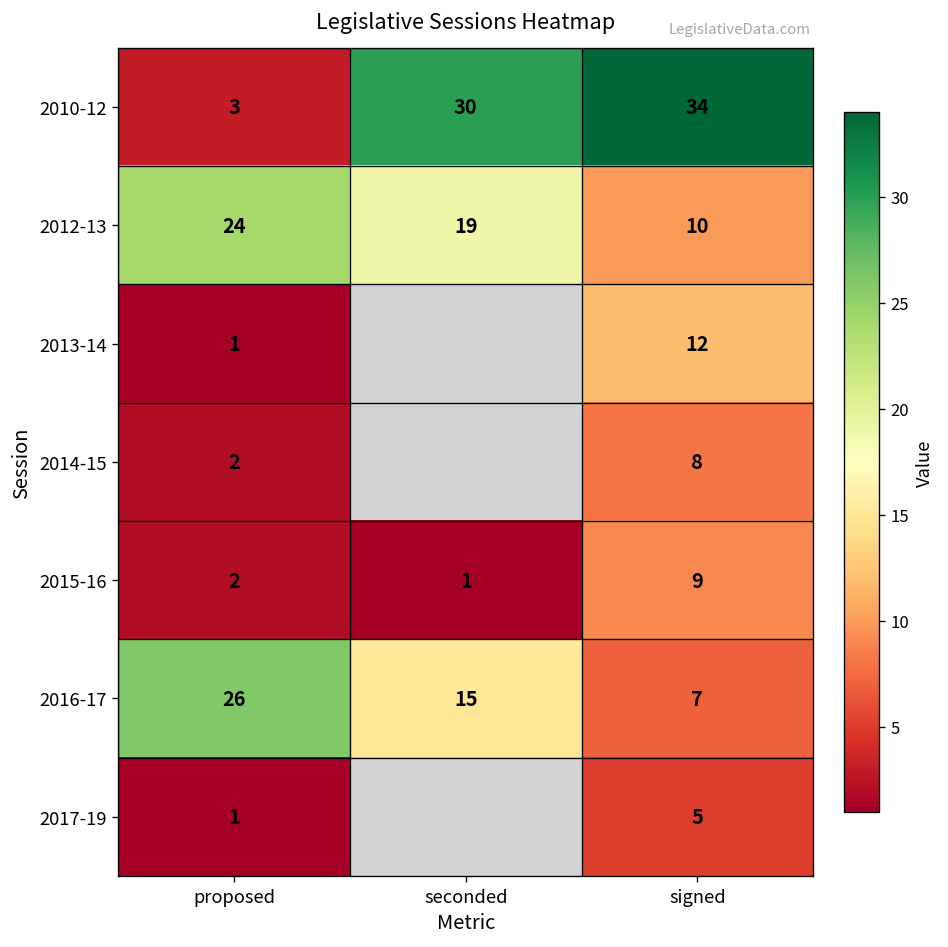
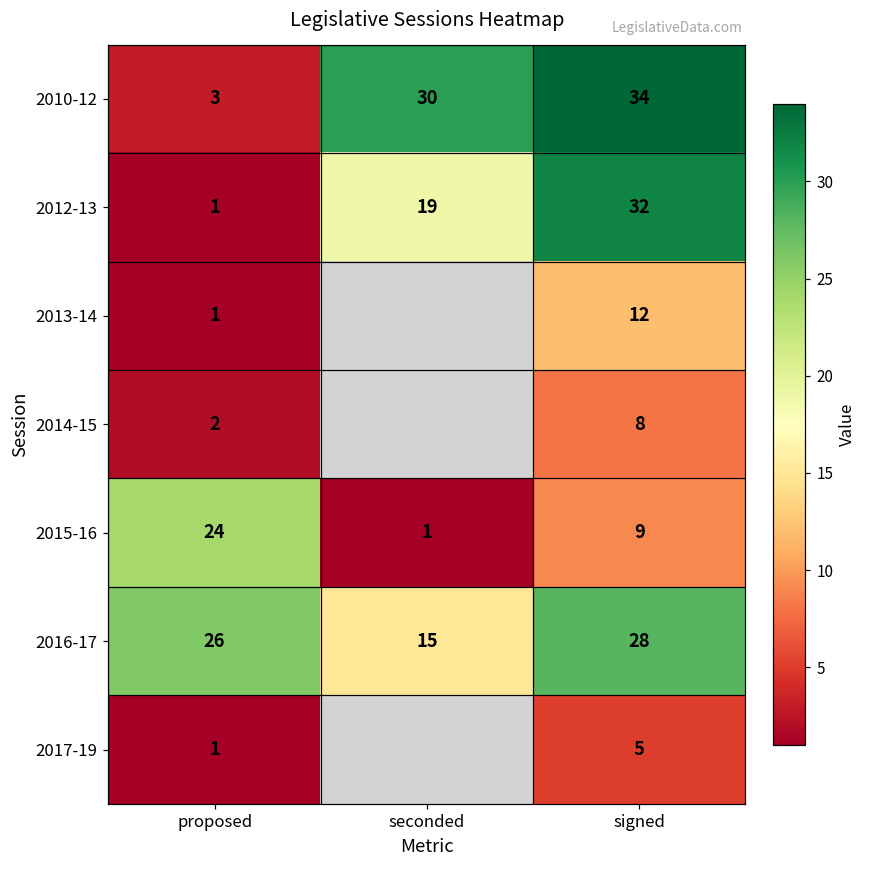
2012-13, proposed: 24 -> 1
2012-13, signed: 10 -> 32
2015-16, proposed: 2 -> 24
2016-17, signed: 7 -> 28
